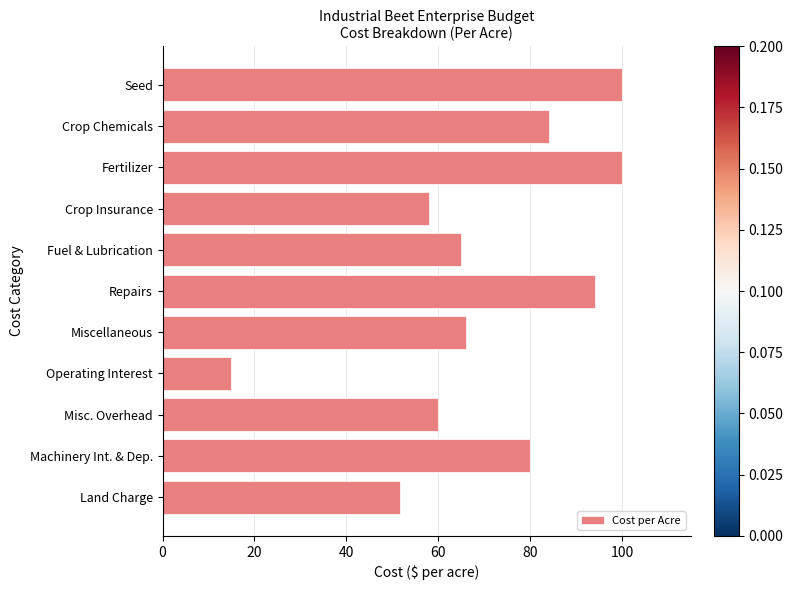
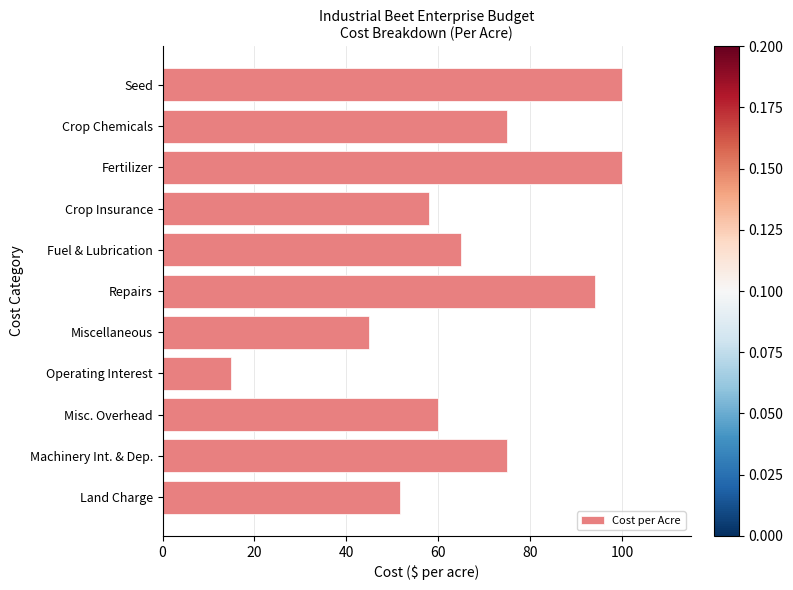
Crop Chemicals: 84 -> 75
Miscellaneous: 66 -> 45
Machinery Int. & Dep.: 80 -> 75
